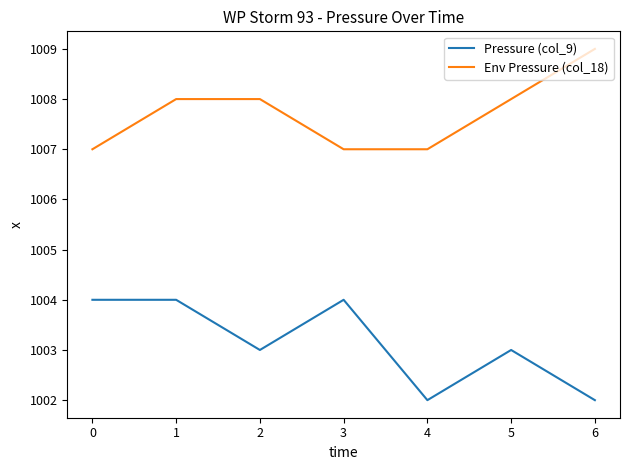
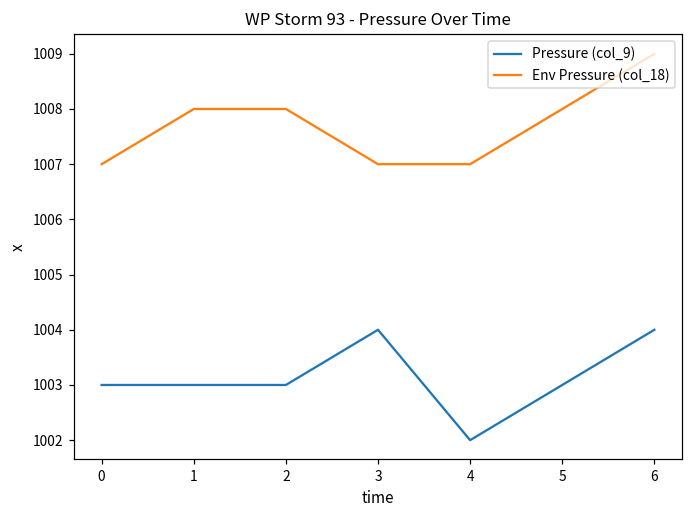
Pressure (col_9), 0: 1004 -> 1003
Pressure (col_9), 1: 1004 -> 1003
Pressure (col_9), 6: 1002 -> 1004
